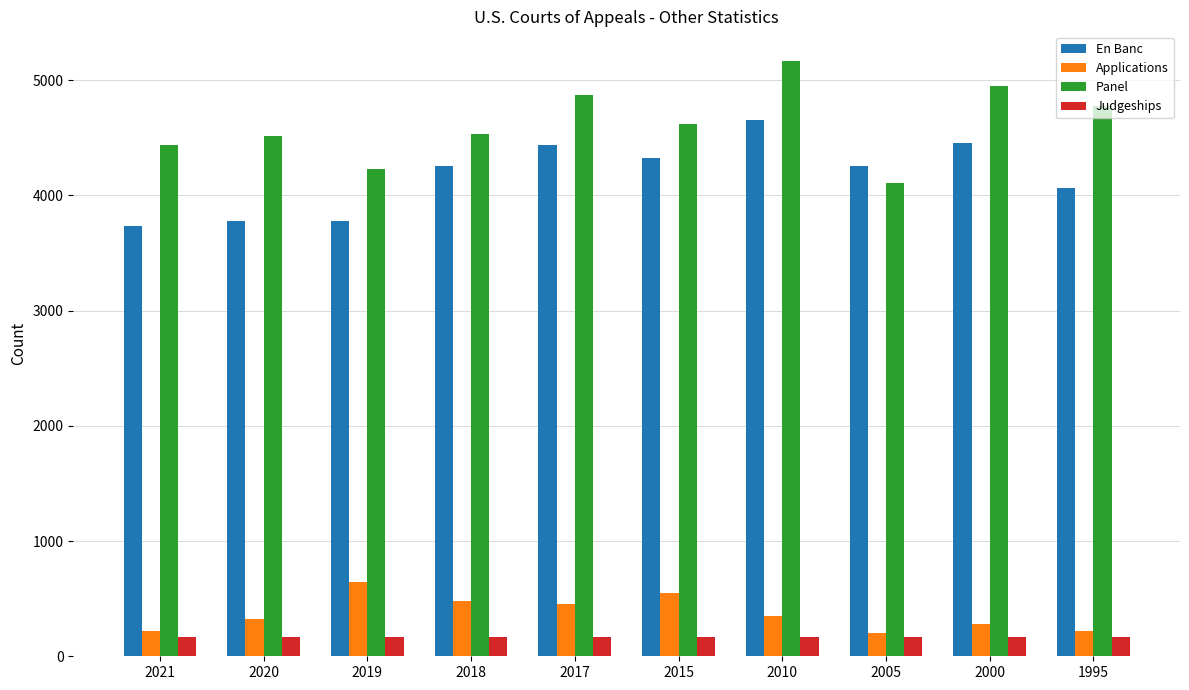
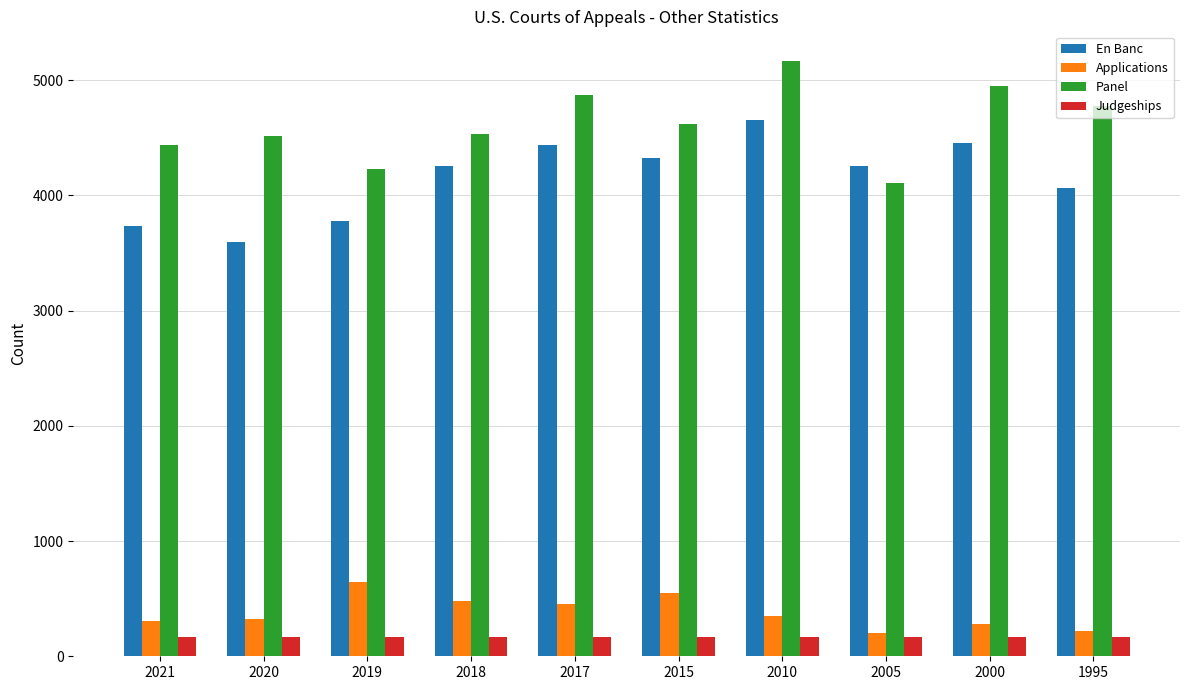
Applications, 2021: 220 -> 310
En Banc, 2020: 3770 -> 3600
